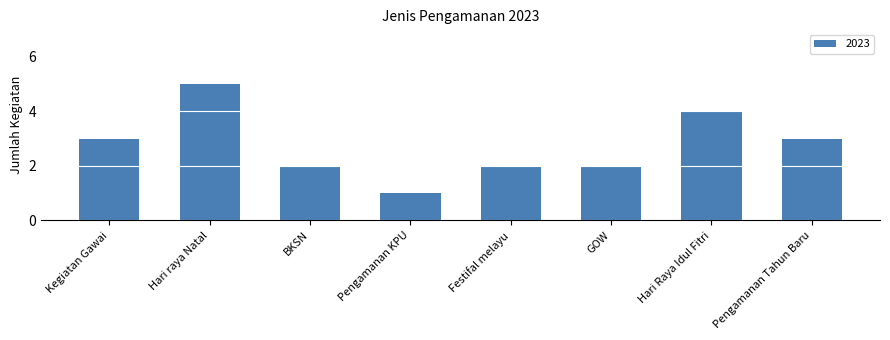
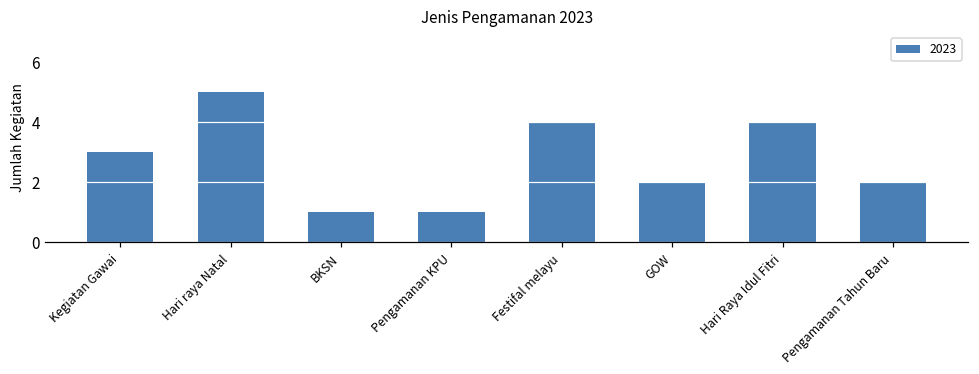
BKSN: 2 -> 1
Festifal melayu: 2 -> 4
Pengamanan Tahun Baru: 3 -> 2
